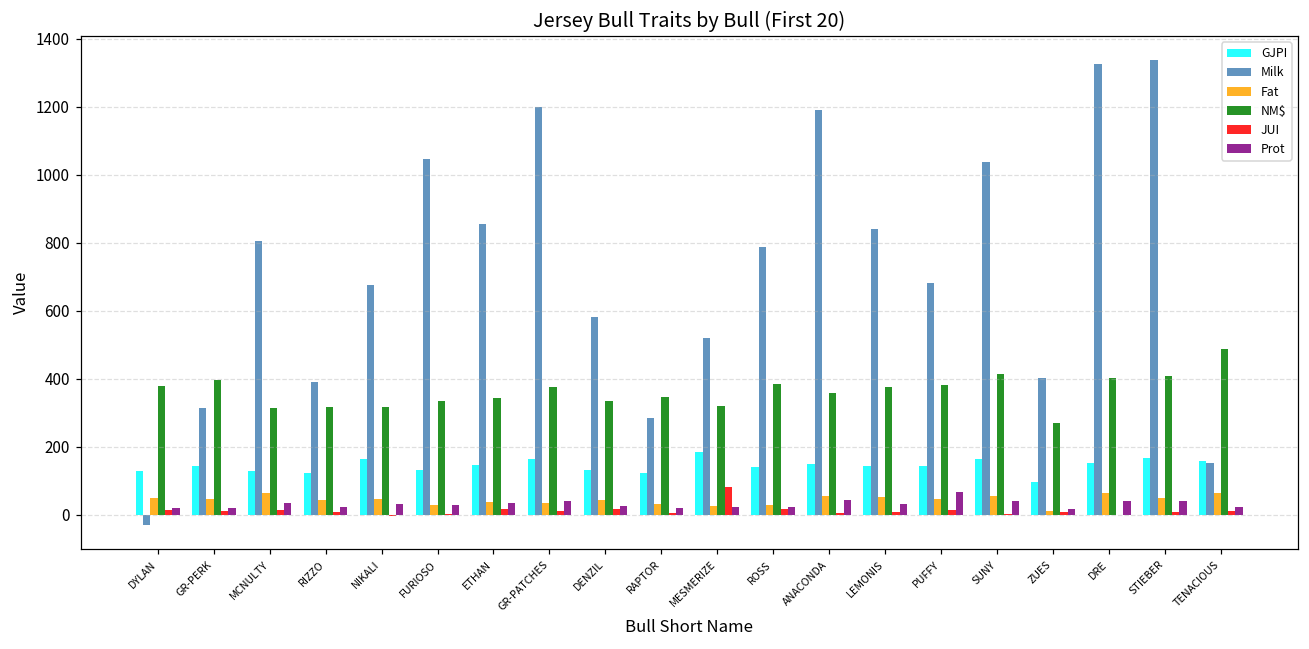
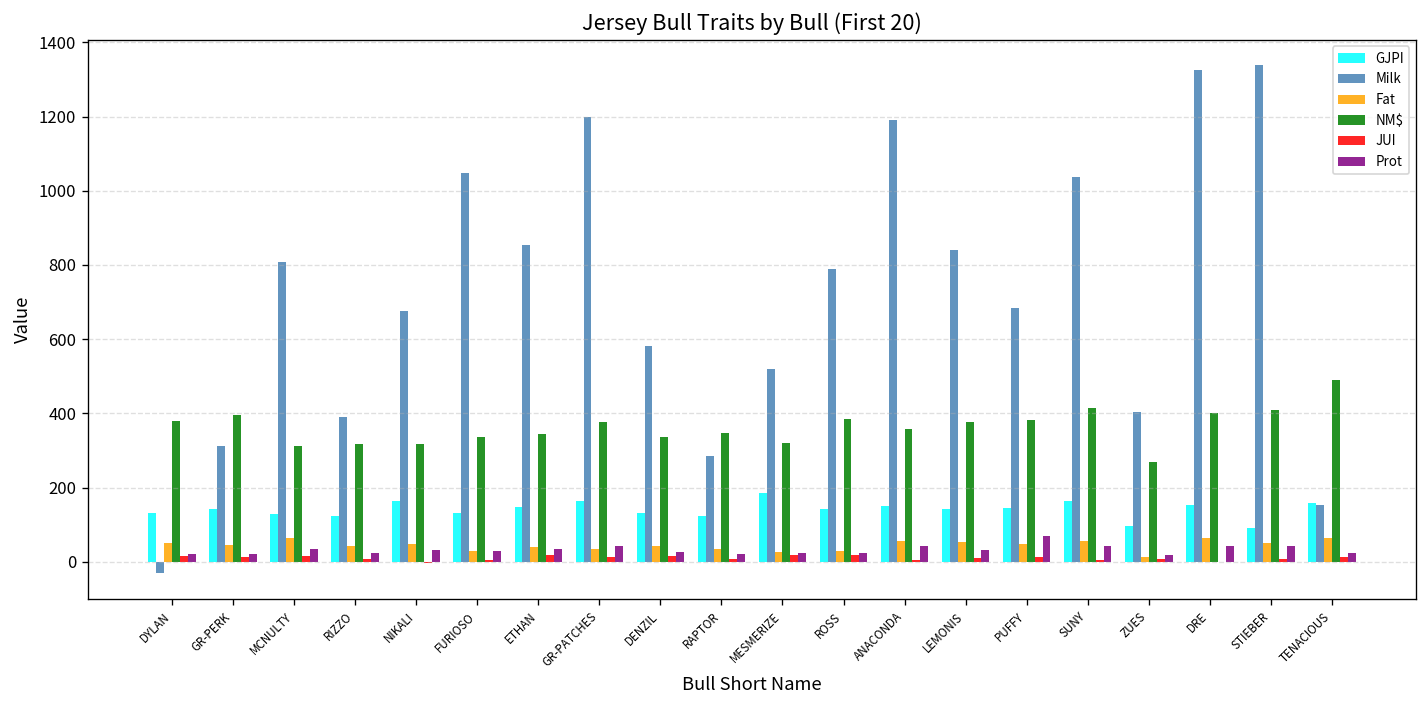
JUI, MESMERIZE: 80 -> 20
GJPI, STIEBER: 170 -> 90
